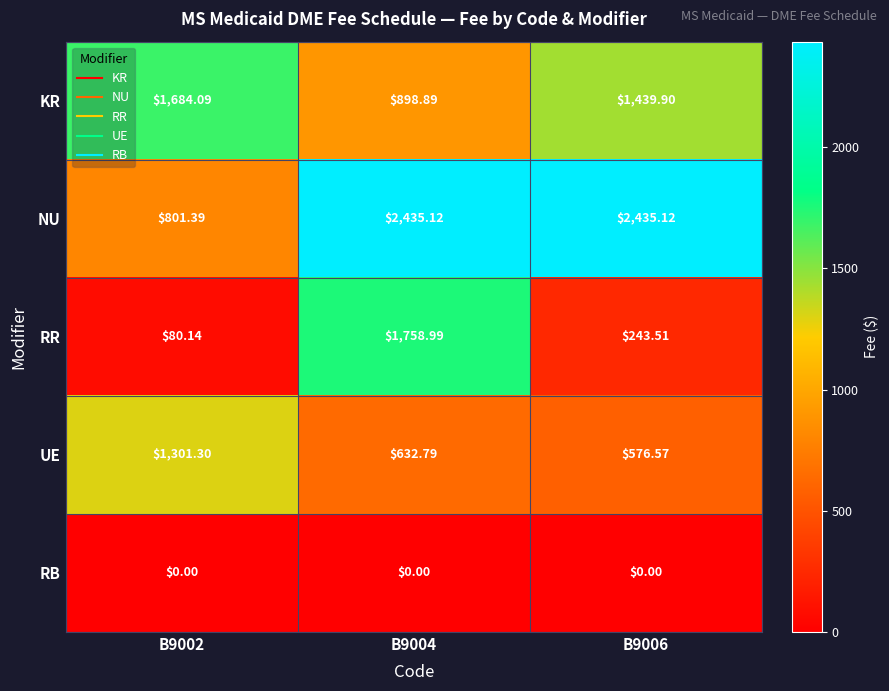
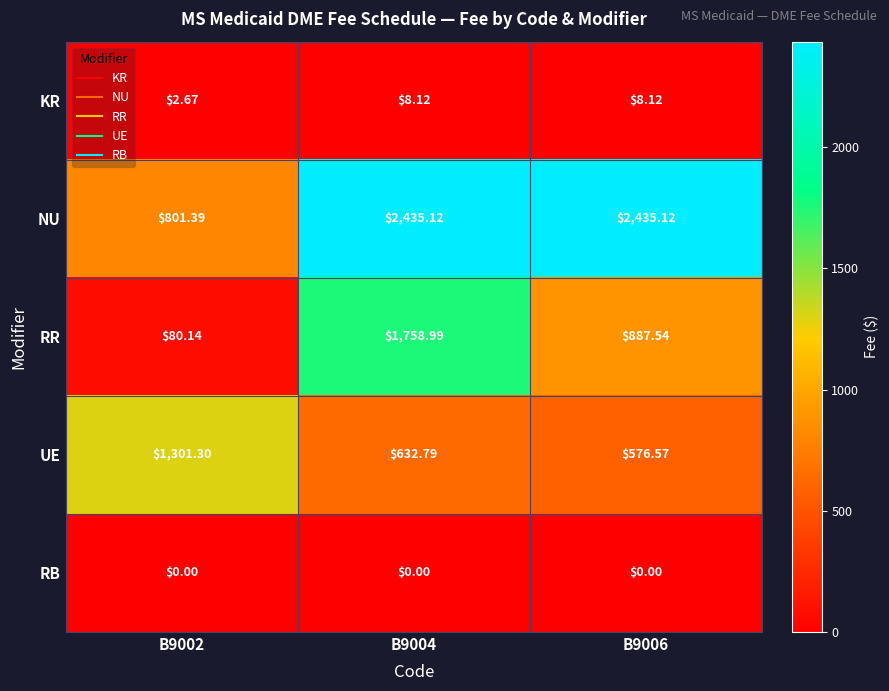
KR, B9002: $1,684.09 -> $2.67
KR, B9004: $898.89 -> $8.12
KR, B9006: $1,439.90 -> $8.12
RR, B9006: $243.51 -> $887.54
